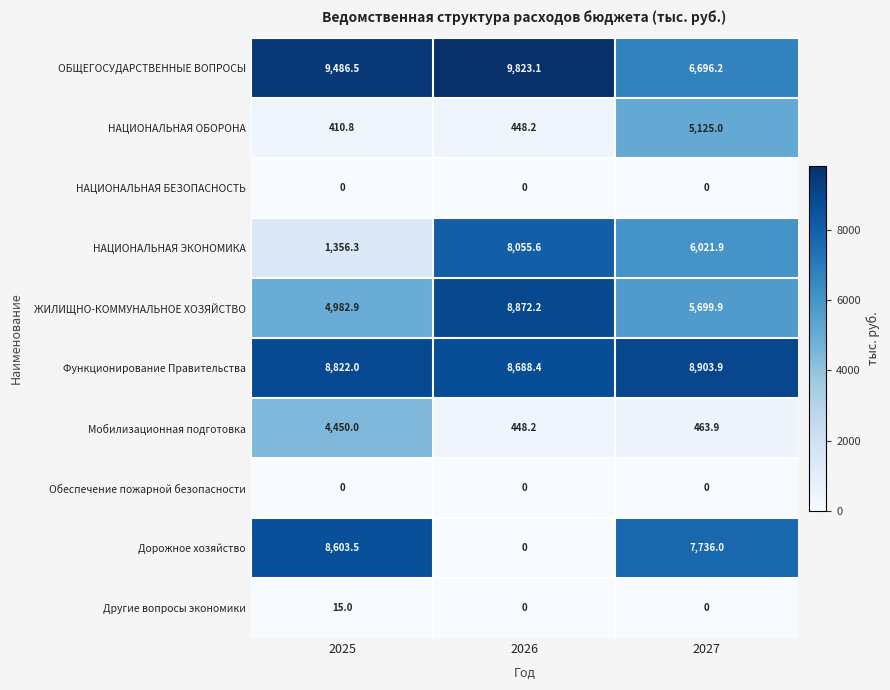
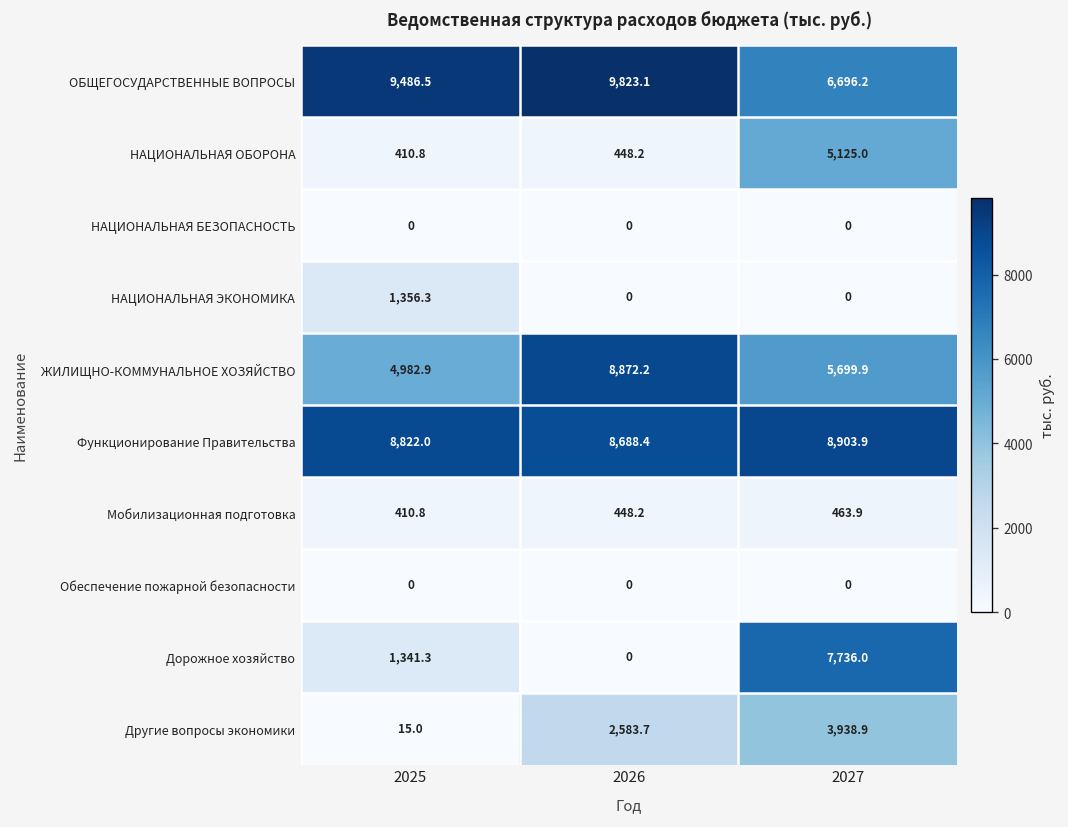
НАЦИОНАЛЬНАЯ ЭКОНОМИКА, 2026: 8,055.6 -> 0
НАЦИОНАЛЬНАЯ ЭКОНОМИКА, 2027: 6,021.9 -> 0
Мобилизационная подготовка, 2025: 4,450.0 -> 410.8
Дорожное хозяйство, 2025: 8,603.5 -> 1,341.3
Другие вопросы экономики, 2026: 0 -> 2,583.7
Другие вопросы экономики, 2027: 0 -> 3,938.9
